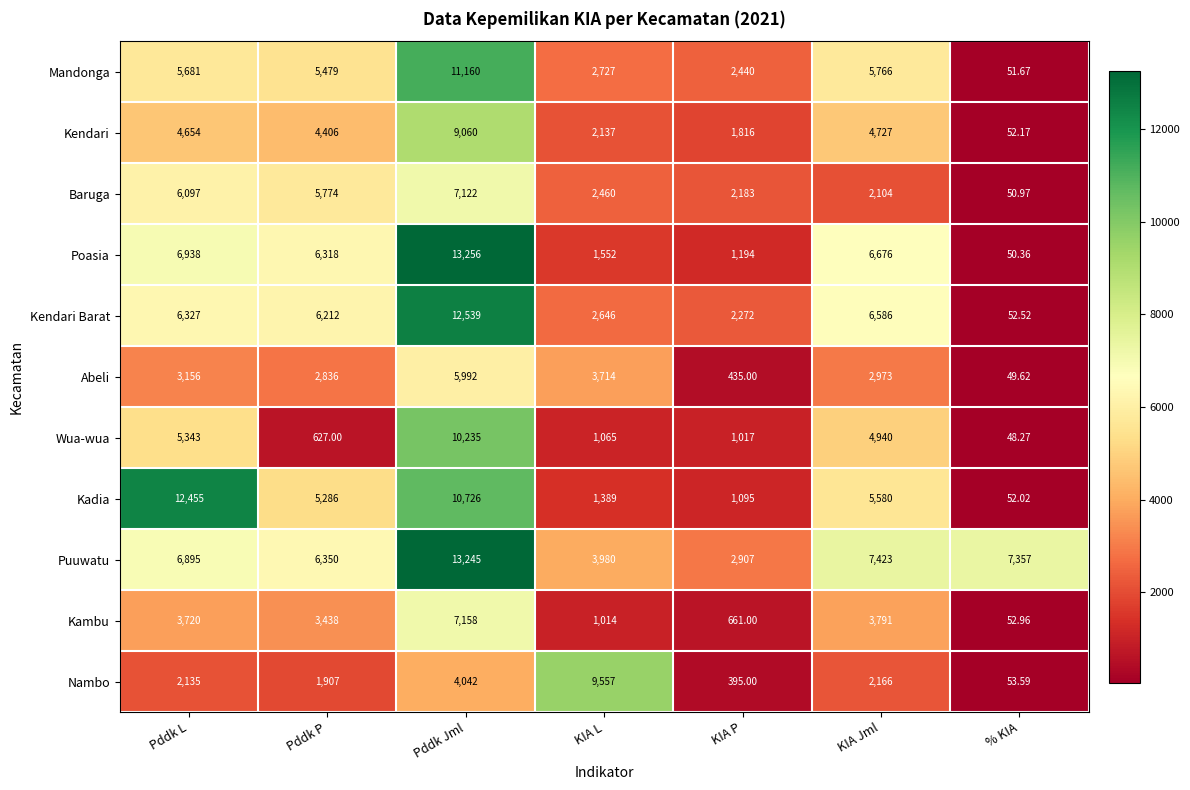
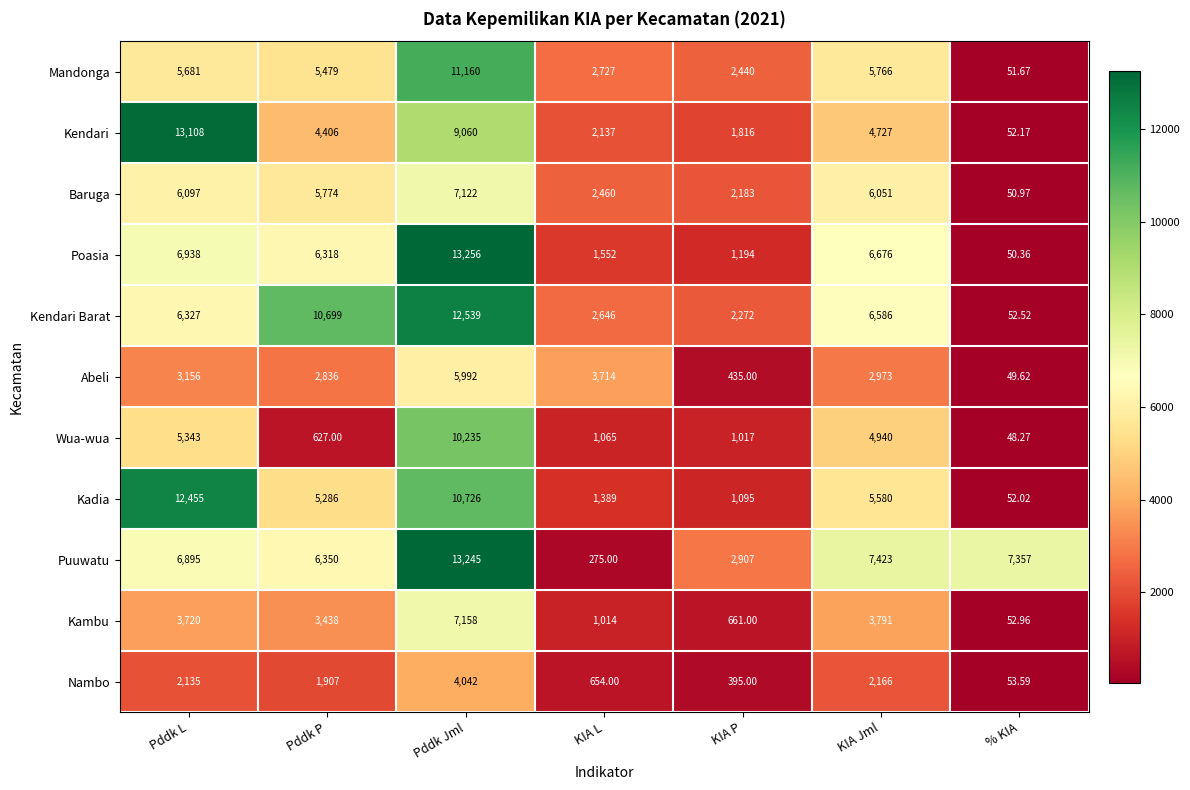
Kendari, Pddk L: 4,654 -> 13,108
Baruga, KIA Jml: 2,104 -> 6,051
Kendari Barat, Pddk P: 6,212 -> 10,699
Puuwatu, KIA L: 3,980 -> 275.00
Nambo, KIA L: 9,557 -> 654.00
